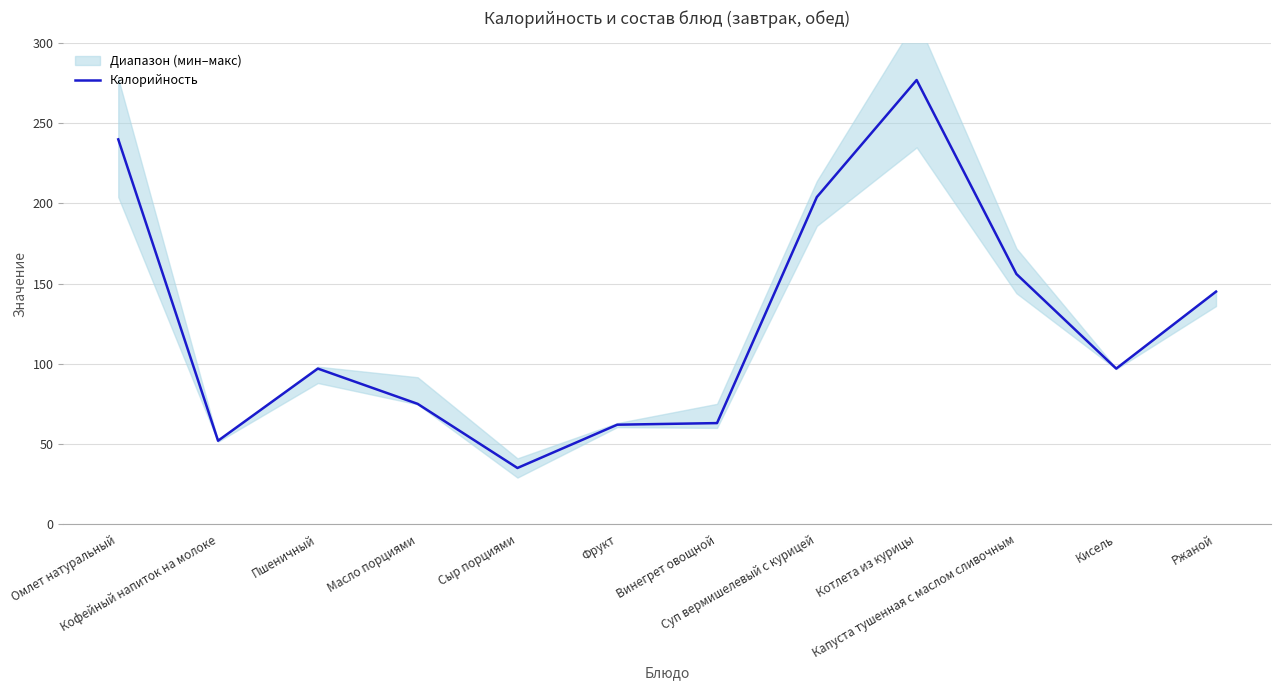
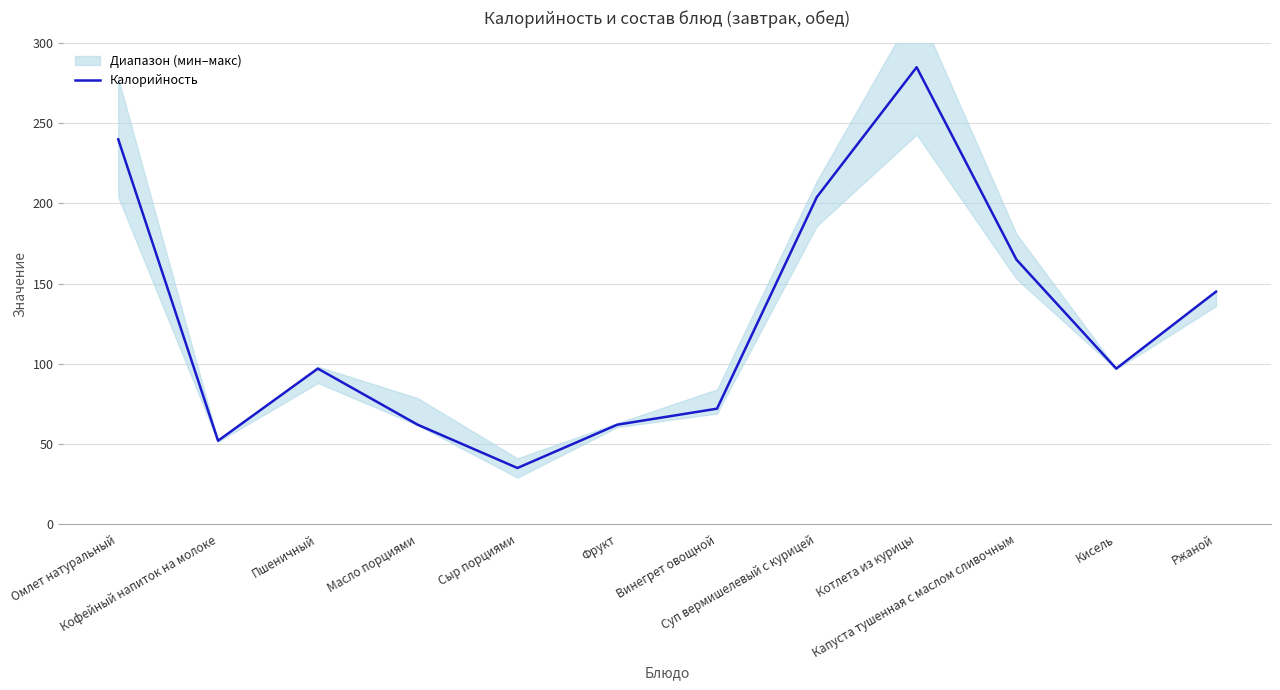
Калорийность, Масло порциями: 75 -> 62
Калорийность, Винегрет овощной: 63 -> 72
Калорийность, Котлета из курицы: 277 -> 285
Калорийность, Капуста тушенная с маслом сливочным: 156 -> 165
